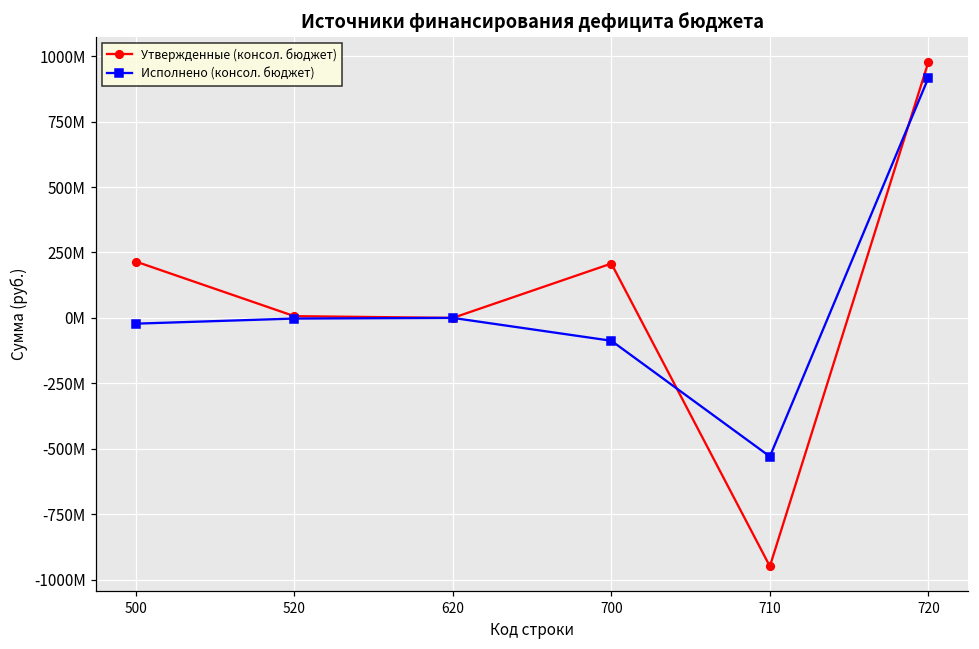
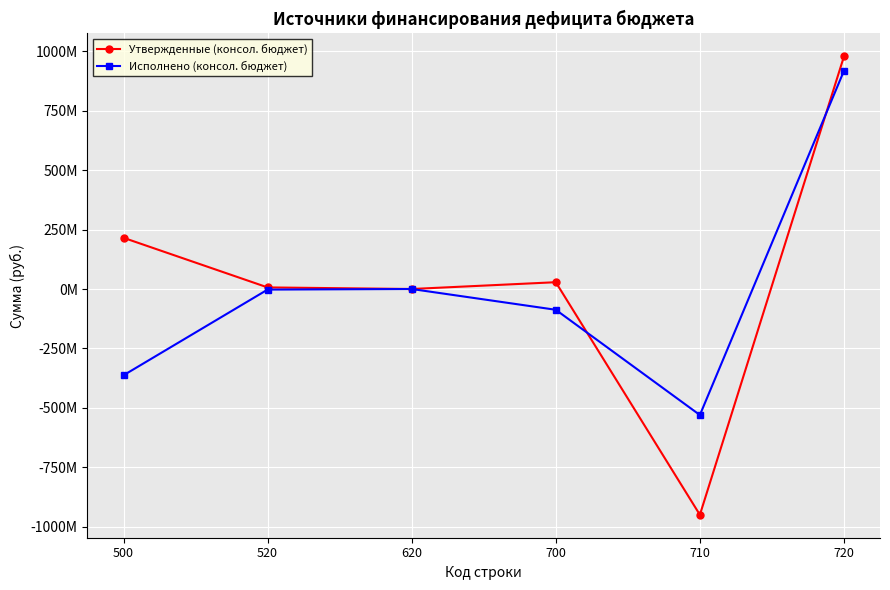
Исполнено (консол. бюджет), 500: -20000000 -> -360000000
Утвержденные (консол. бюджет), 700: 210000000 -> 30000000
